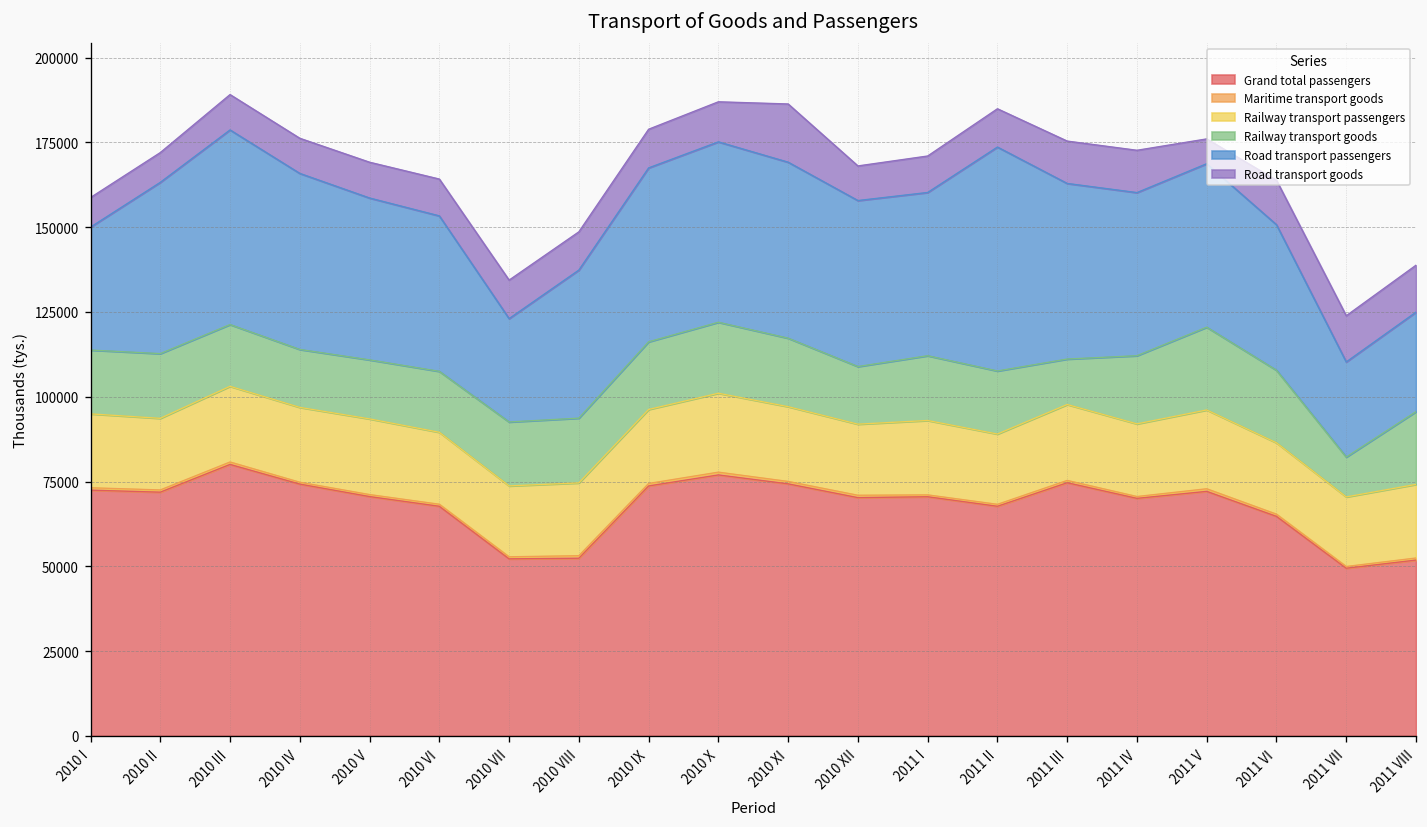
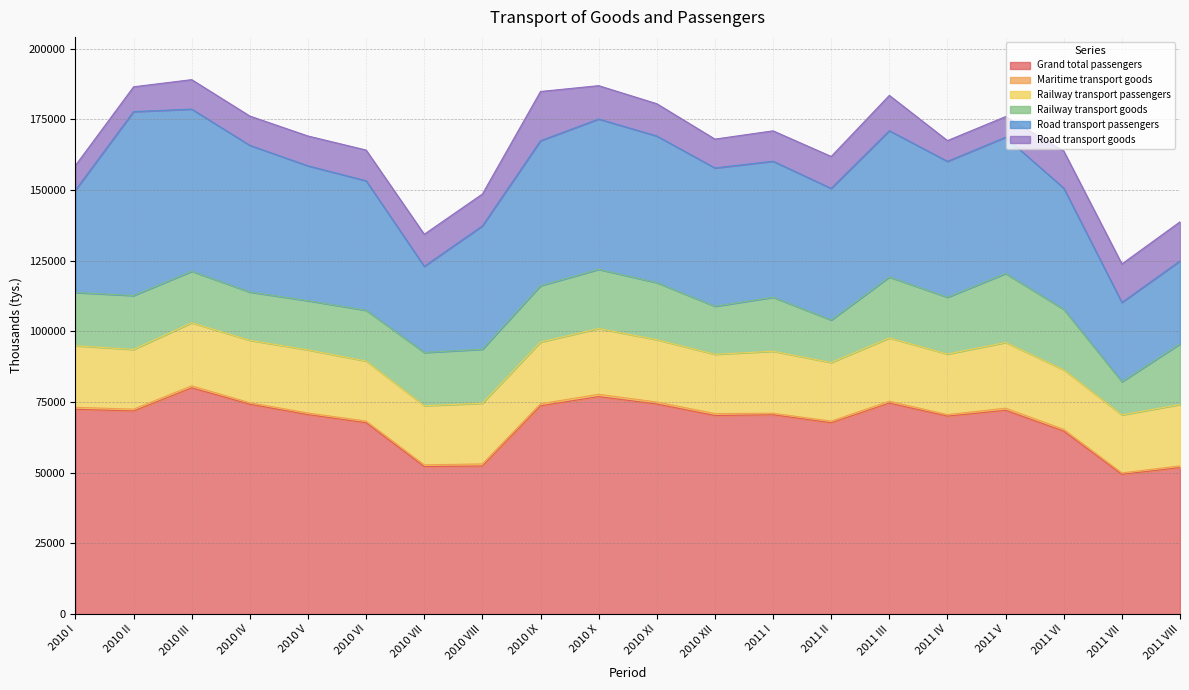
Road transport passengers, 2010 II: 50000 -> 65000
Road transport goods, 2010 IX: 11000 -> 17000
Road transport goods, 2010 XI: 17000 -> 11000
Railway transport goods, 2011 II: 19000 -> 15000
Road transport passengers, 2011 II: 66000 -> 47000
Railway transport goods, 2011 III: 13000 -> 22000
Road transport goods, 2011 IV: 12000 -> 7000
